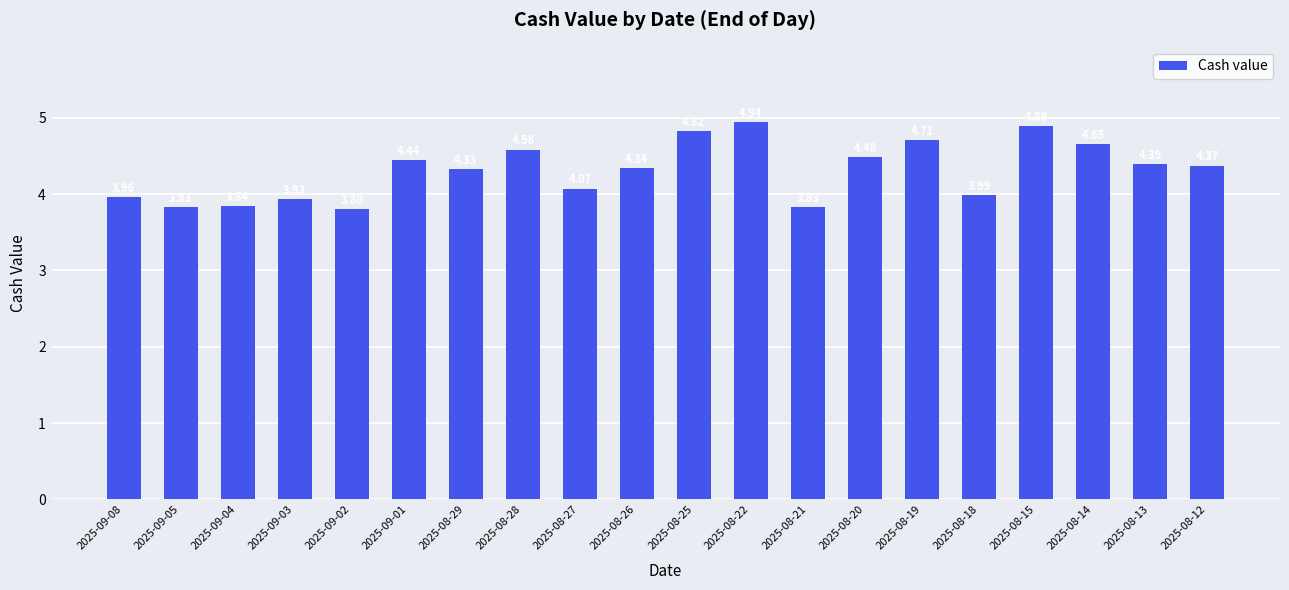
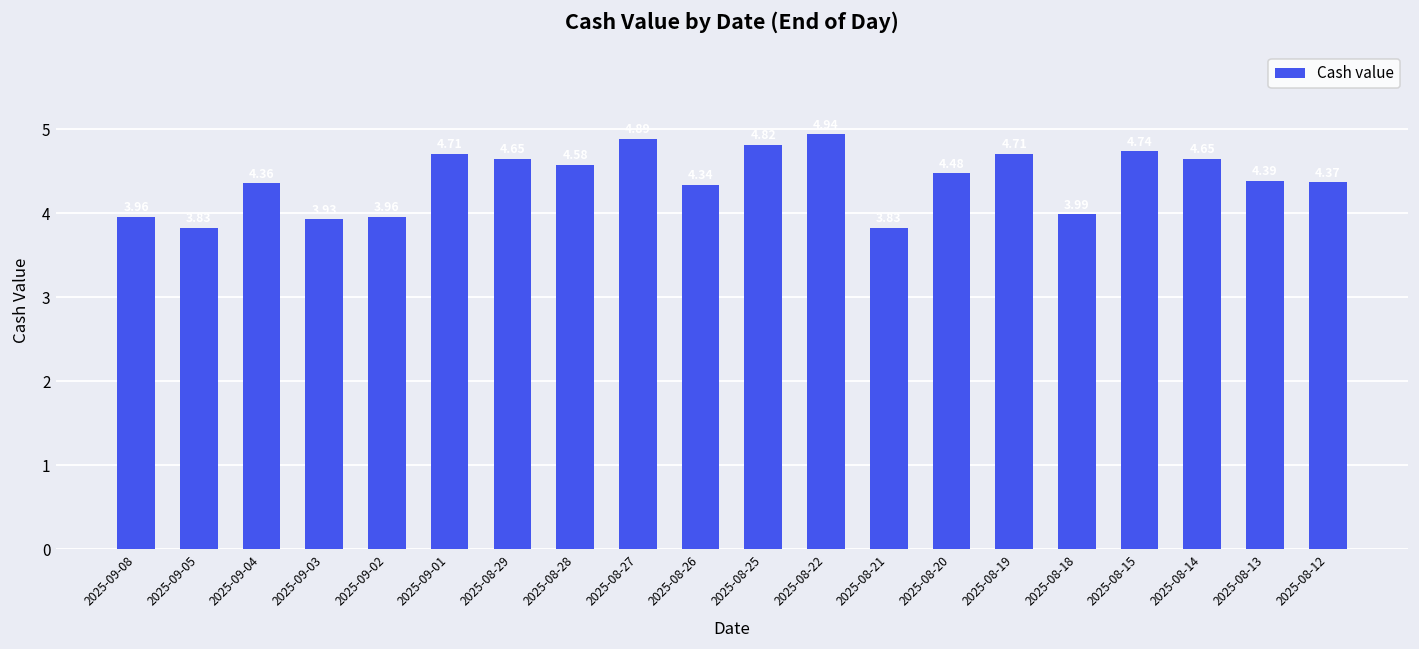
2025-09-04: 3.8 -> 4.4
2025-09-02: 3.8 -> 4.0
2025-09-01: 4.4 -> 4.7
2025-08-29: 4.3 -> 4.7
2025-08-27: 4.1 -> 4.9
2025-08-15: 4.9 -> 4.7
